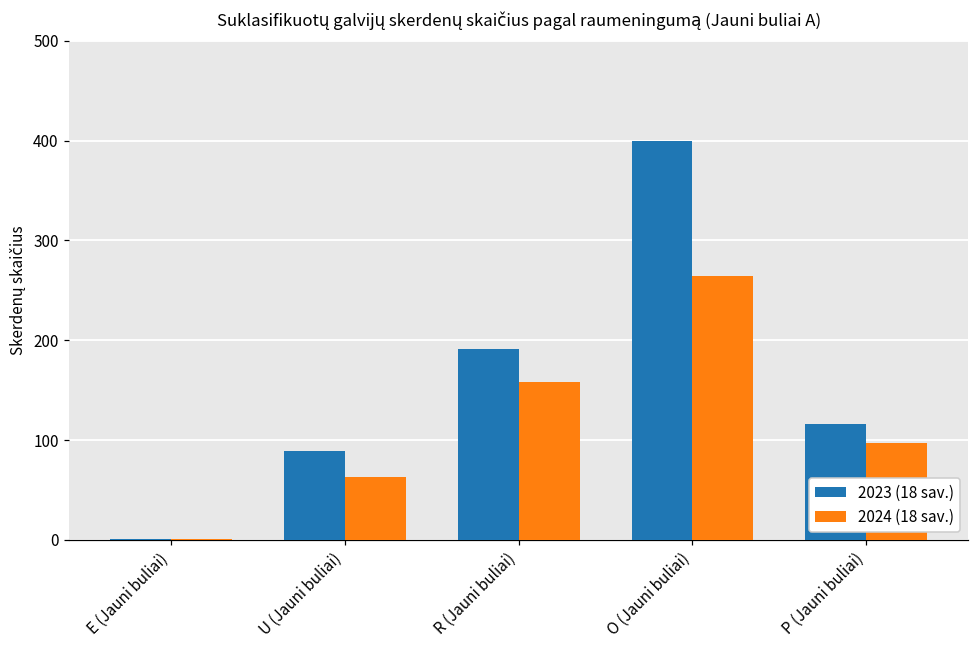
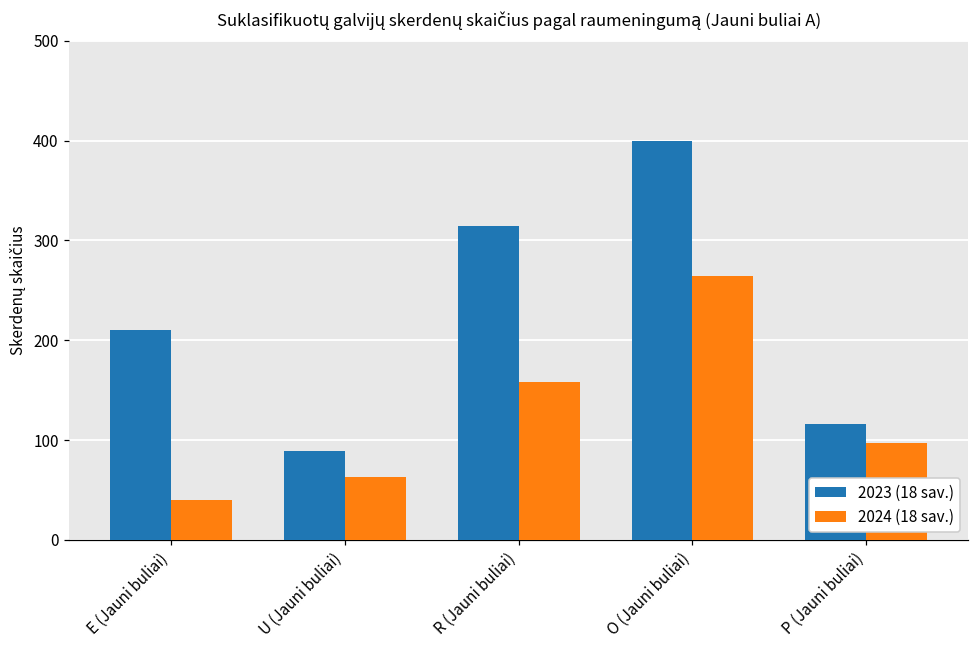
2023 (18 sav.), E (Jauni buliai): 0 -> 210
2024 (18 sav.), E (Jauni buliai): 0 -> 40
2023 (18 sav.), R (Jauni buliai): 190 -> 310
